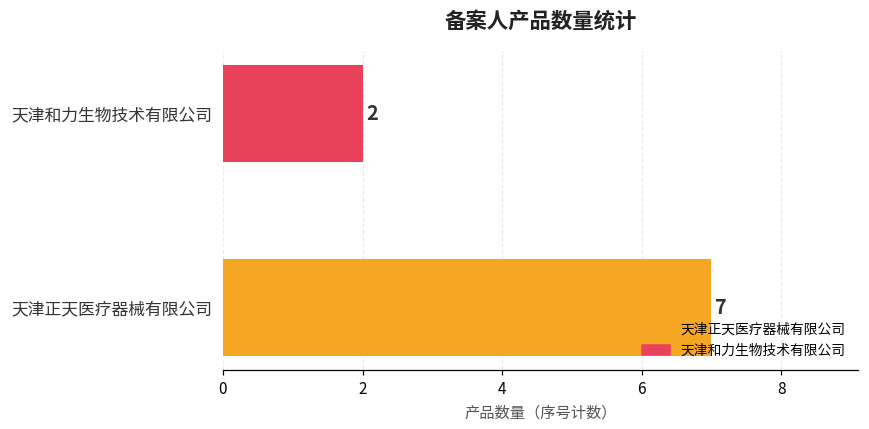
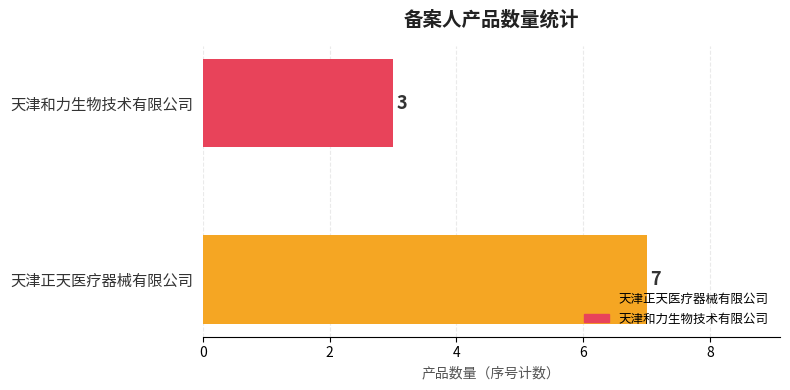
天津和力生物技术有限公司: 2 -> 3
